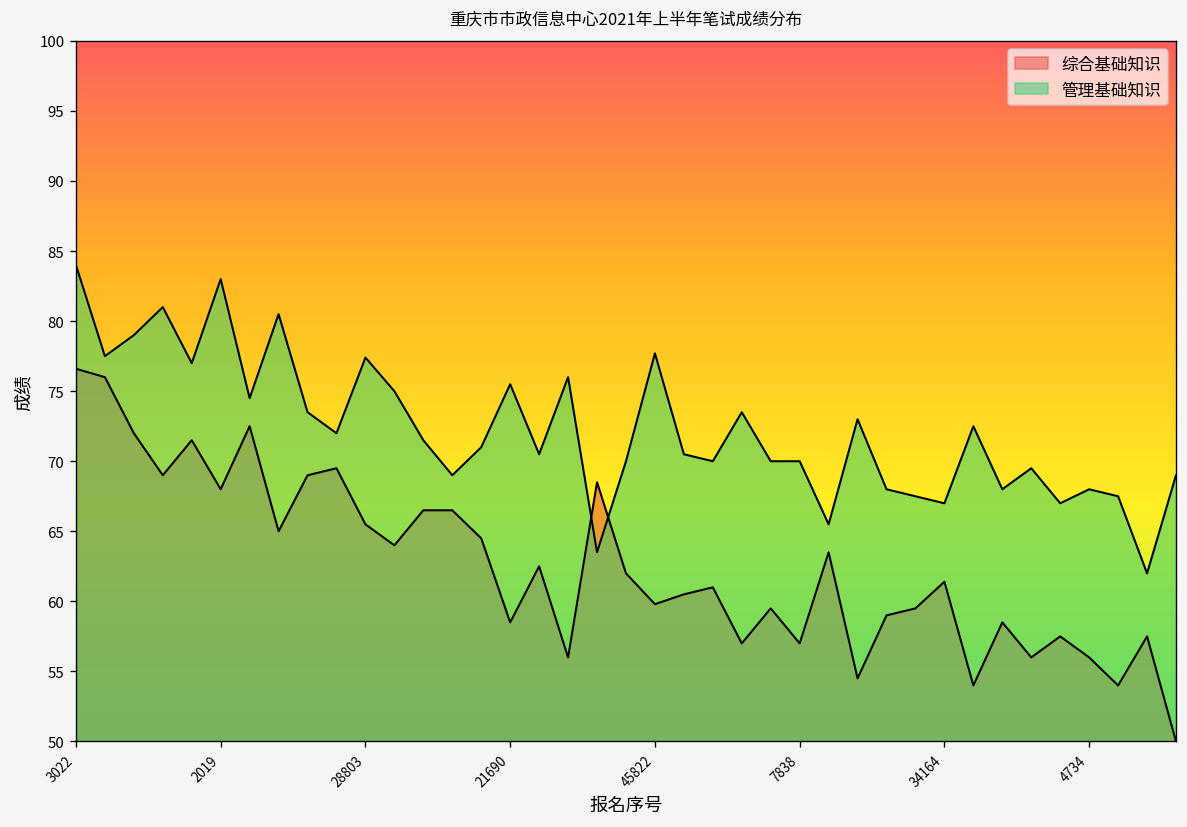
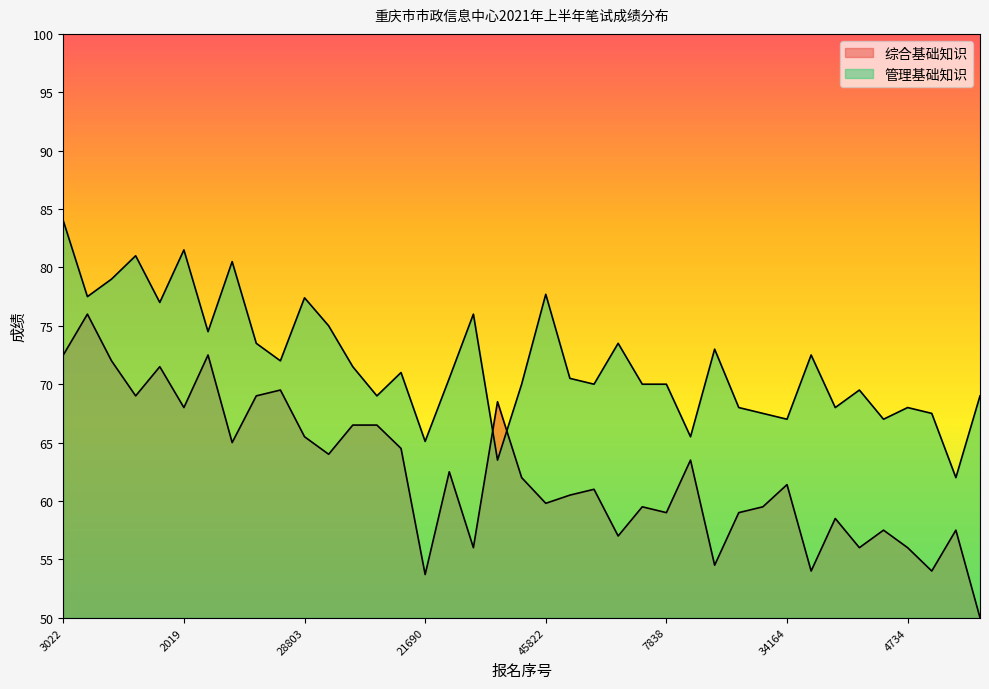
综合基础知识, 3022: 76.6 -> 72.5
管理基础知识, 2019: 83.0 -> 81.5
综合基础知识, 21690: 58.5 -> 53.7
管理基础知识, 21690: 75.5 -> 65.1
综合基础知识, 7838: 57 -> 59
